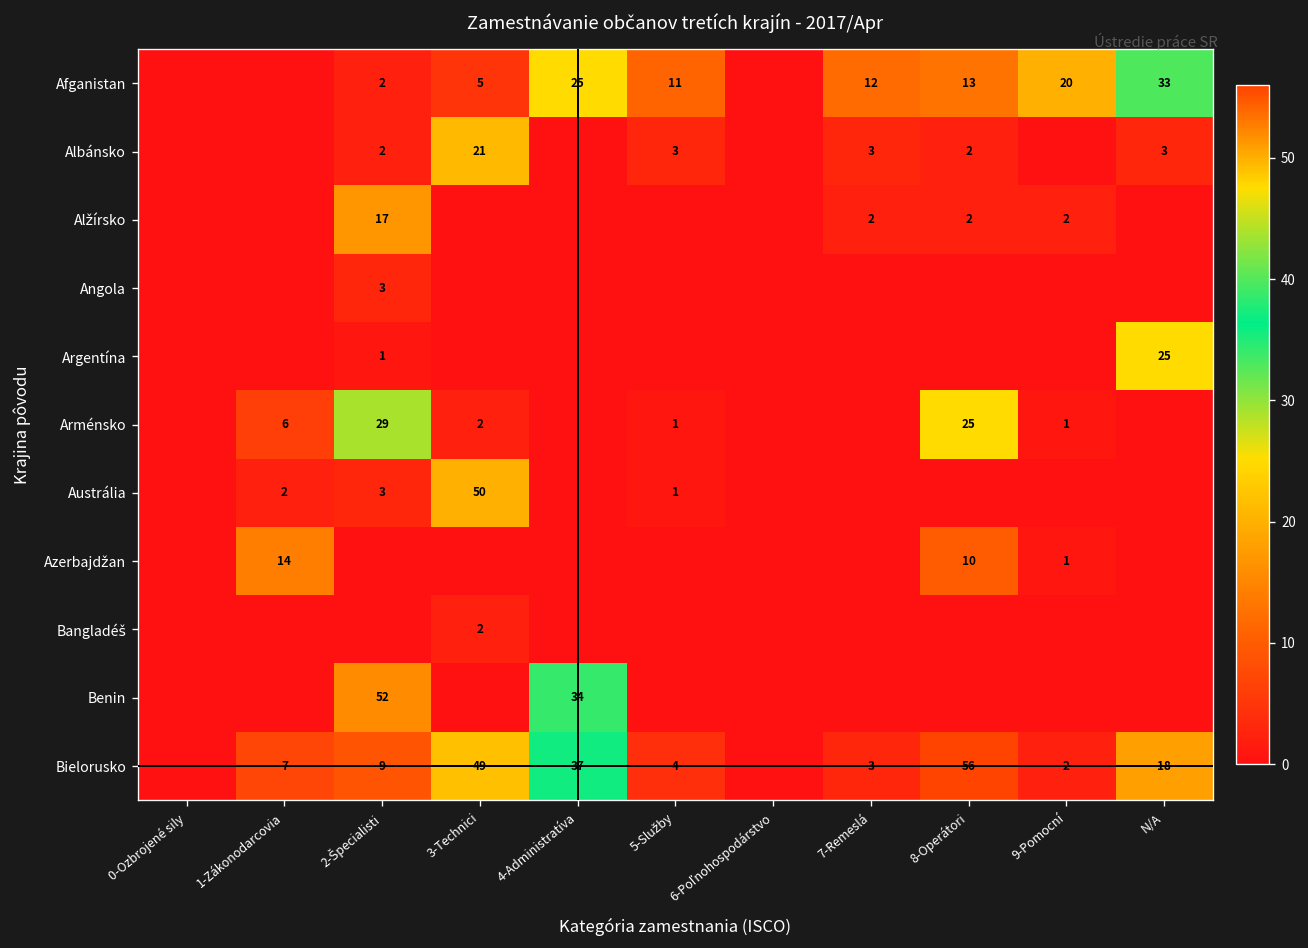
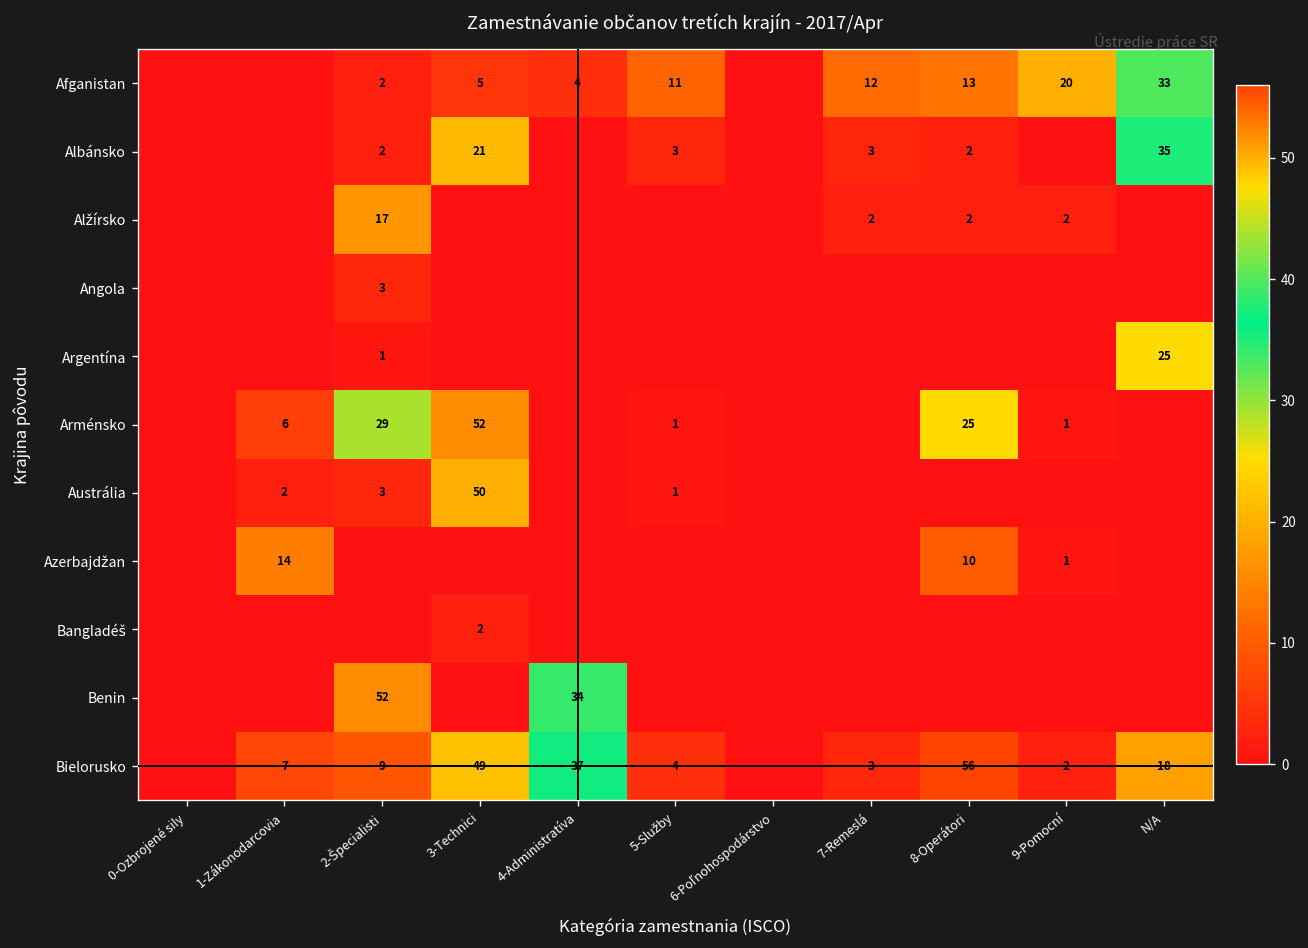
Afganistan, 4-Administratíva: 25 -> 4
Albánsko, N/A: 3 -> 35
Arménsko, 3-Technici: 2 -> 52
